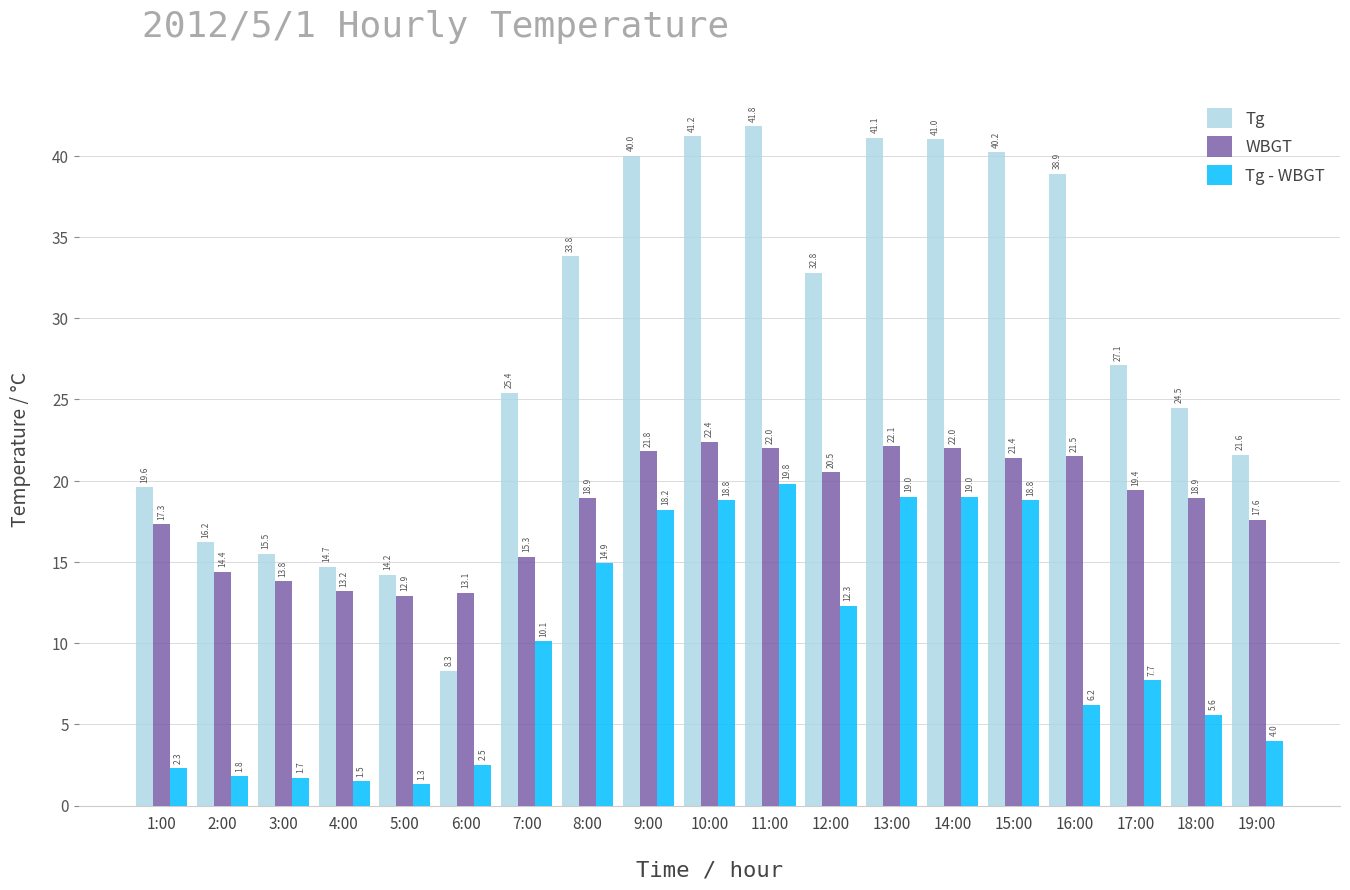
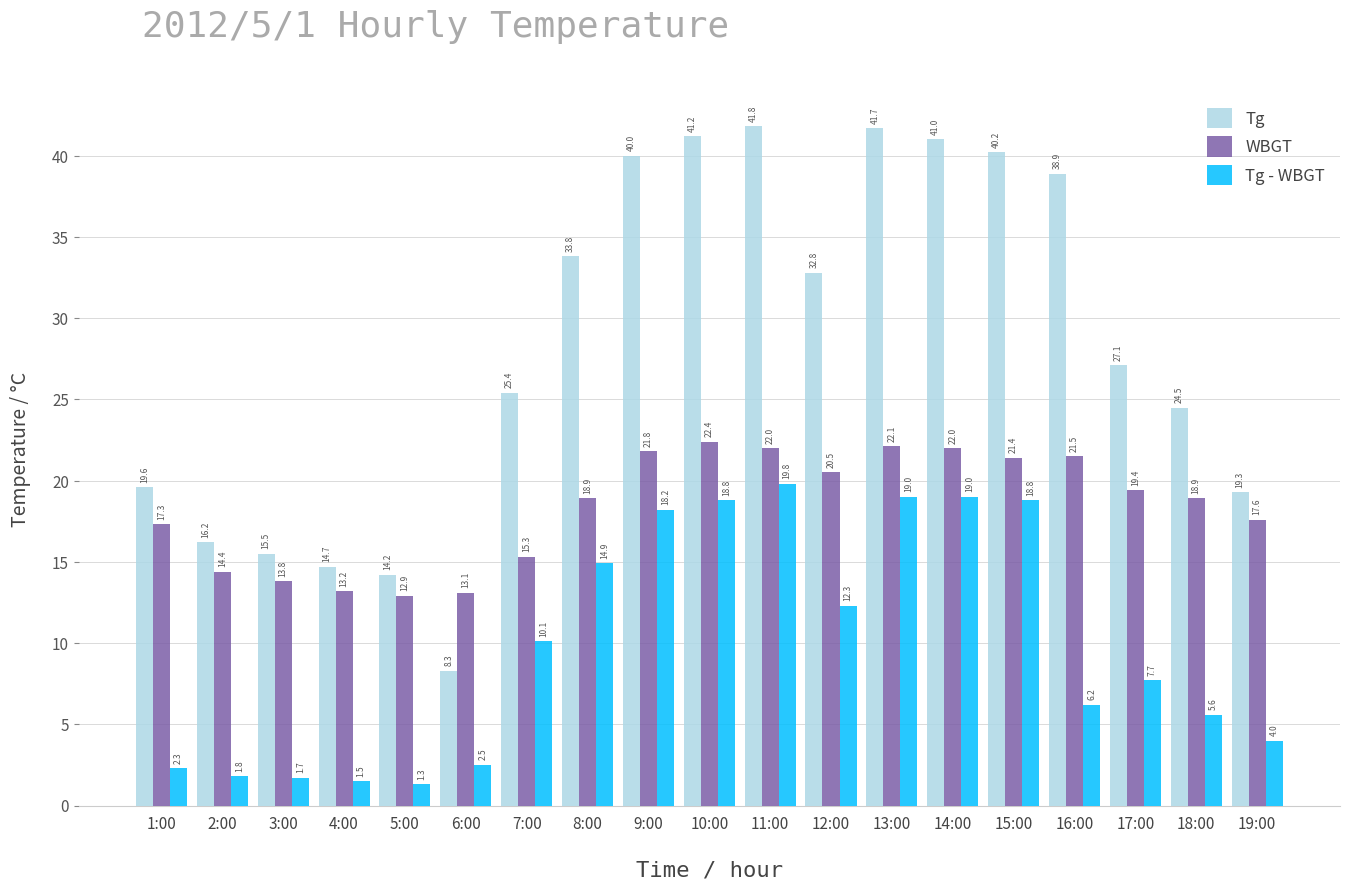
Tg, 13:00: 41.1 -> 41.7
Tg, 19:00: 21.6 -> 19.3
